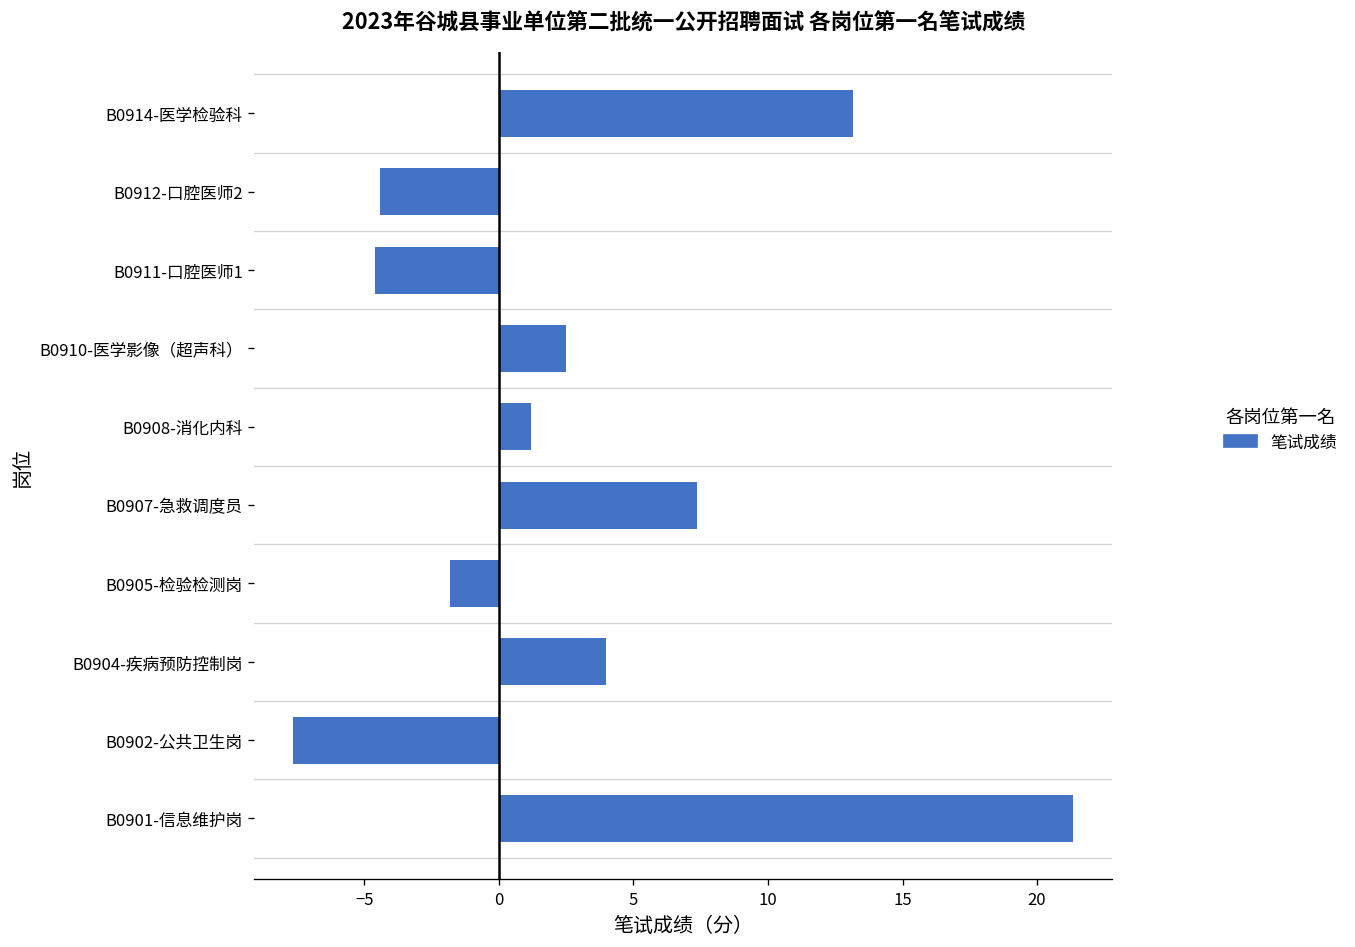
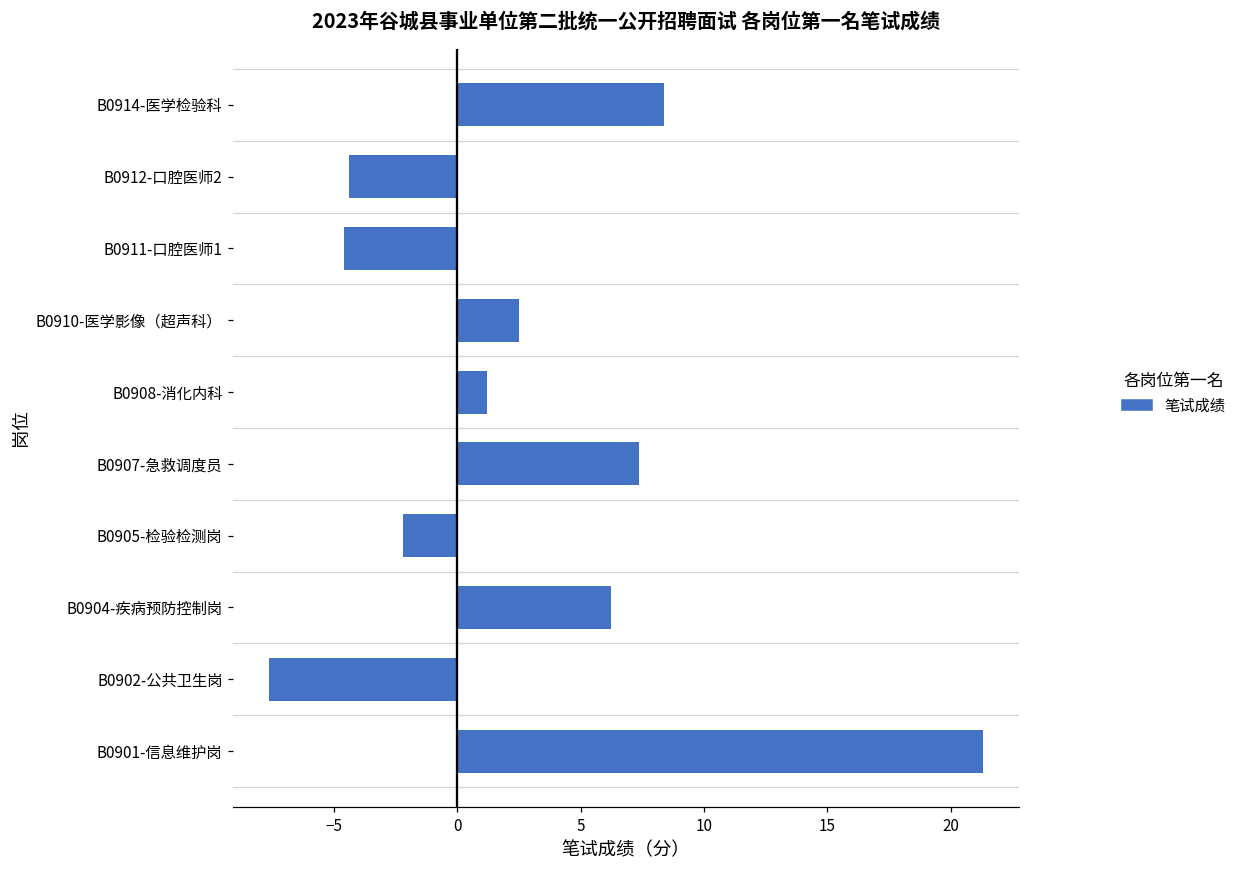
B0914-医学检验科: 13.2 -> 8.4
B0905-检验检测岗: -1.8 -> -2.2
B0904-疾病预防控制岗: 4.0 -> 6.2
